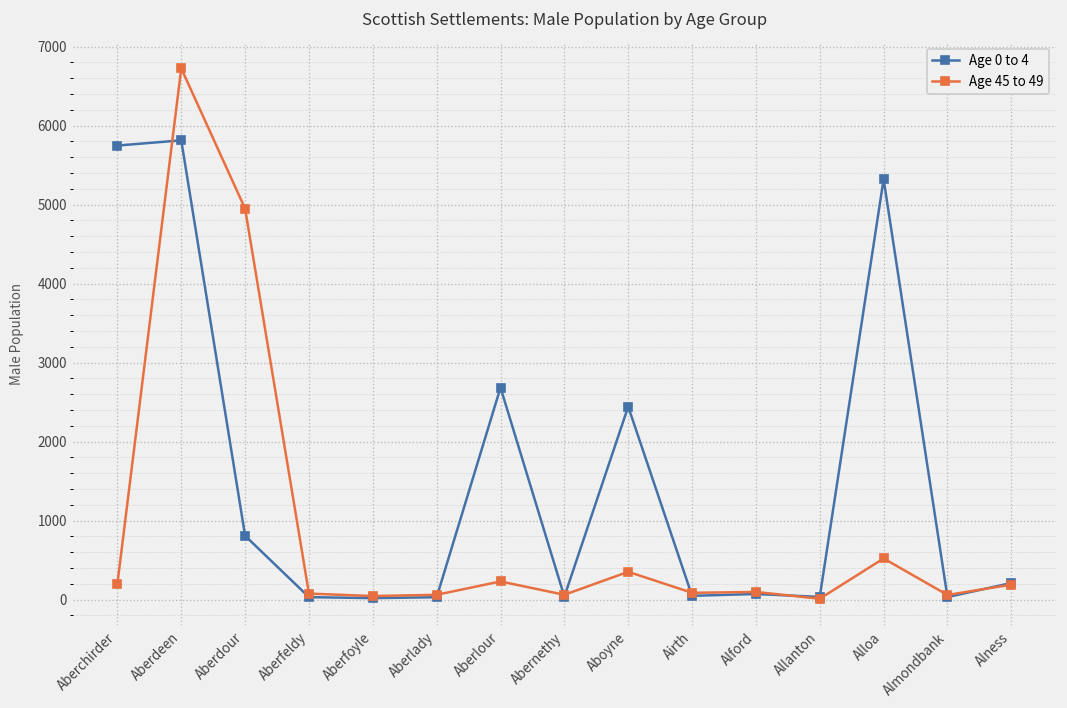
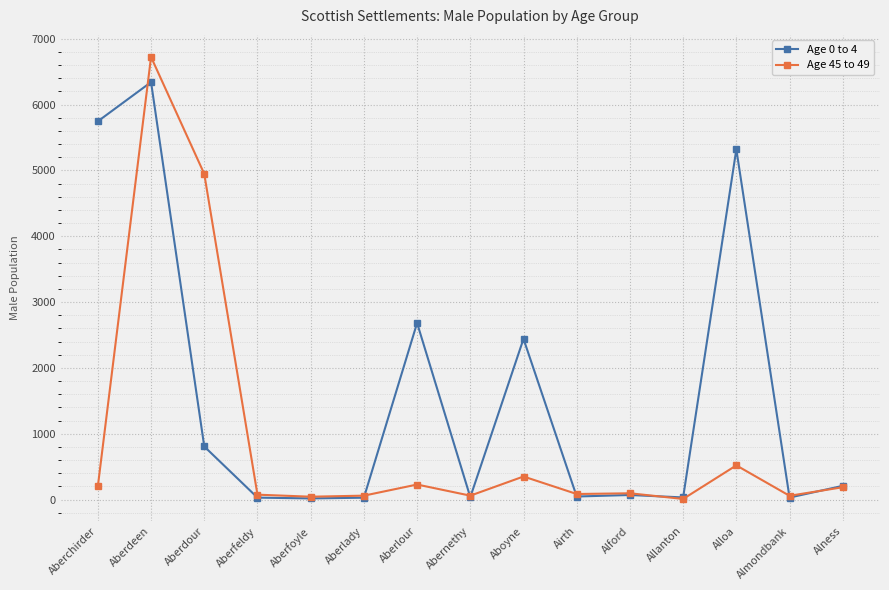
Age 0 to 4, Aberdeen: 5800 -> 6300
